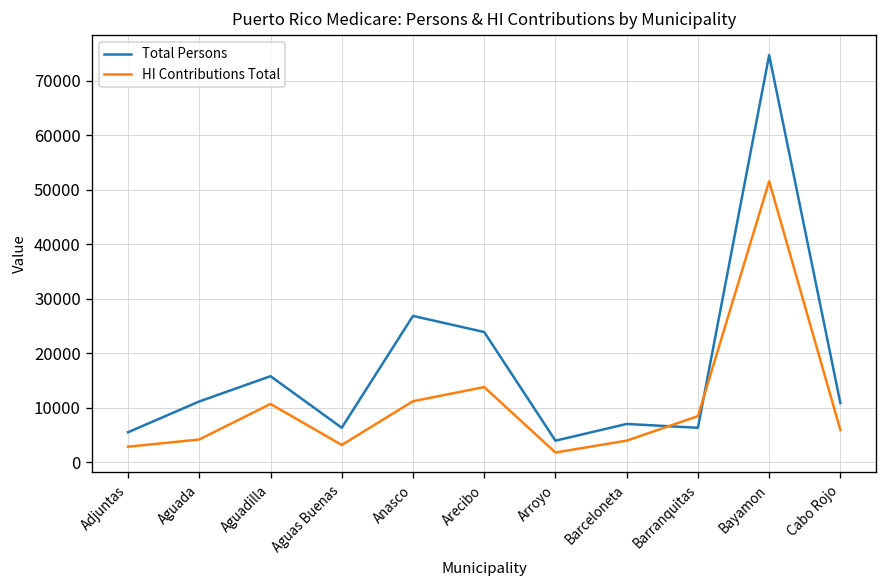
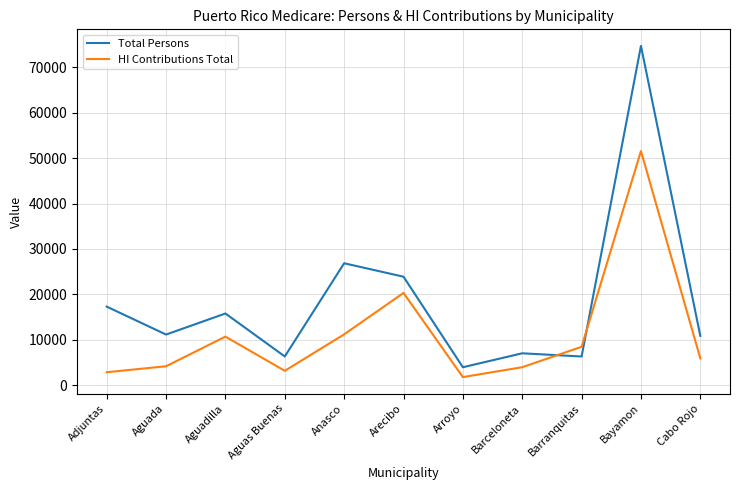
Total Persons, Adjuntas: 6000 -> 17000
HI Contributions Total, Arecibo: 14000 -> 20000
